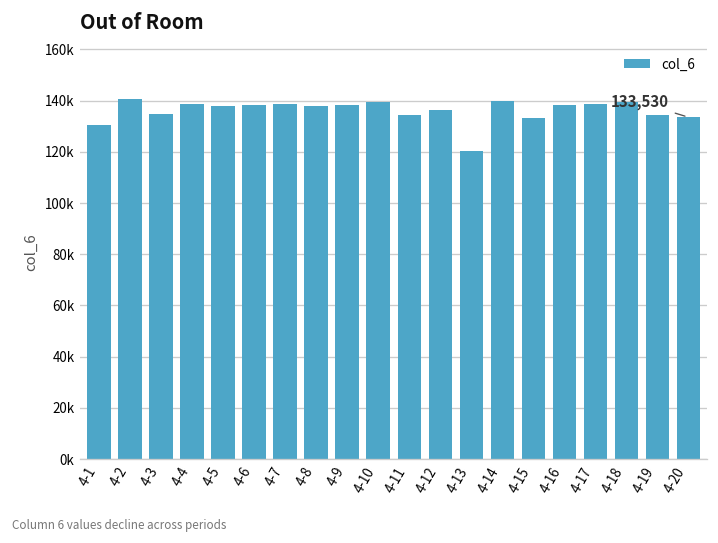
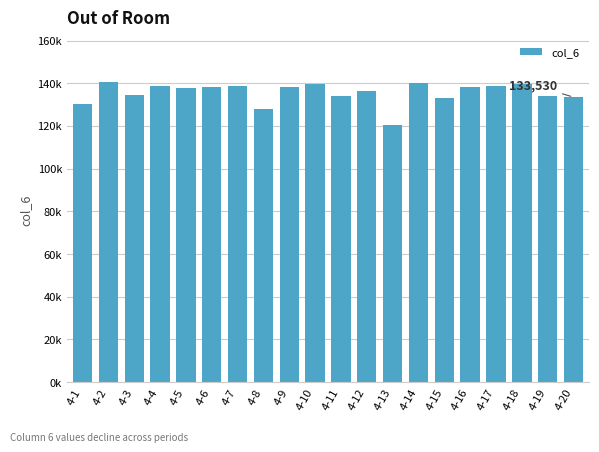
4-8: 138000 -> 128000
